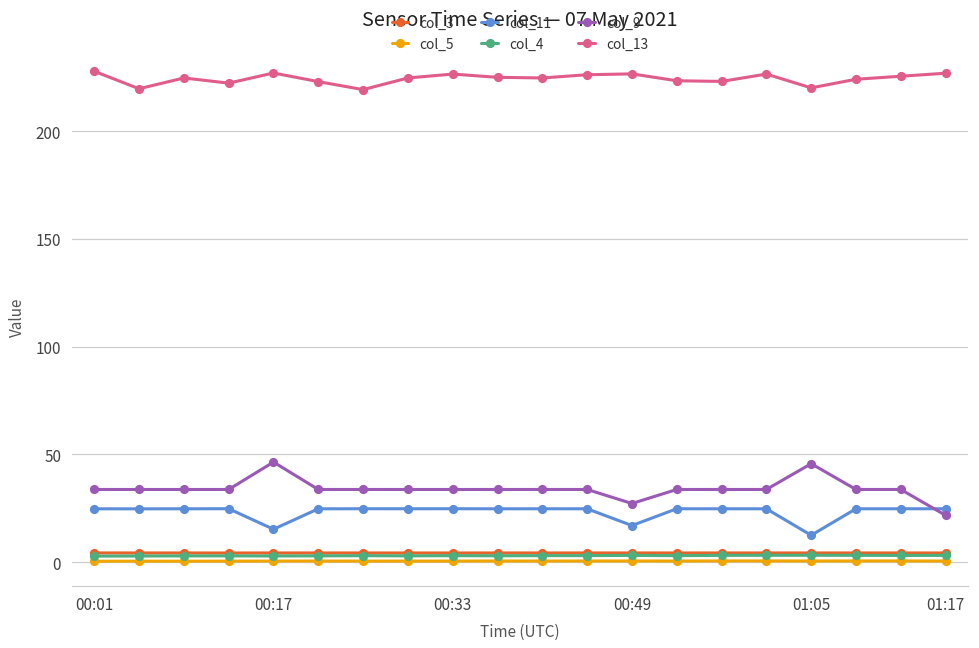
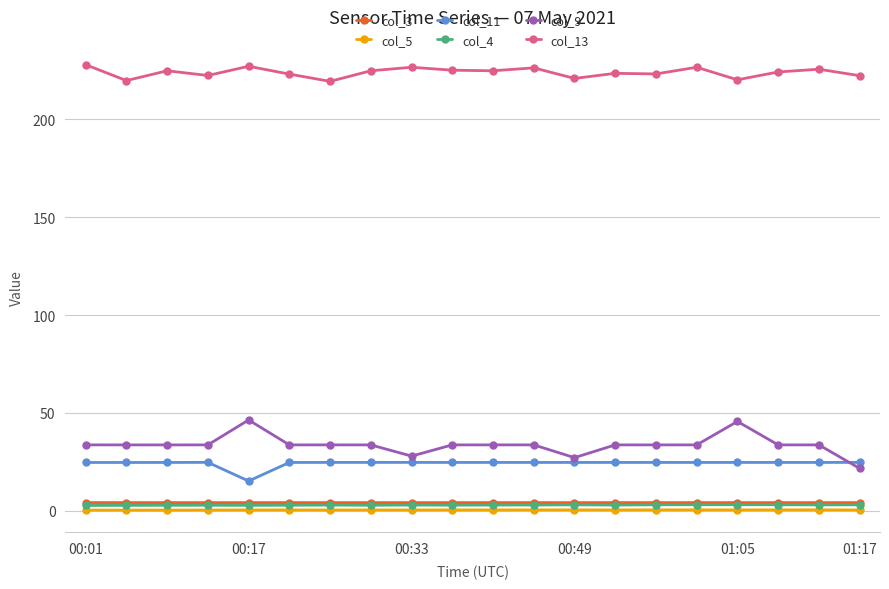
col_9, 00:33: 34 -> 28
col_11, 00:49: 17 -> 25
col_13, 00:49: 227 -> 221
col_11, 01:05: 12 -> 25
col_13, 01:17: 227 -> 222
